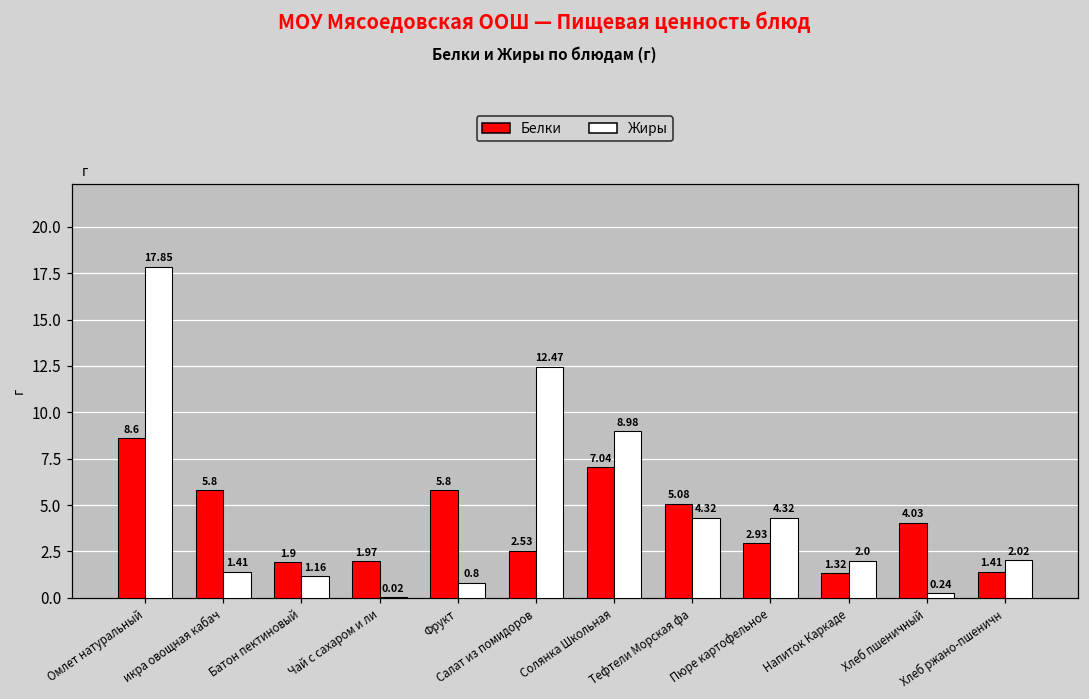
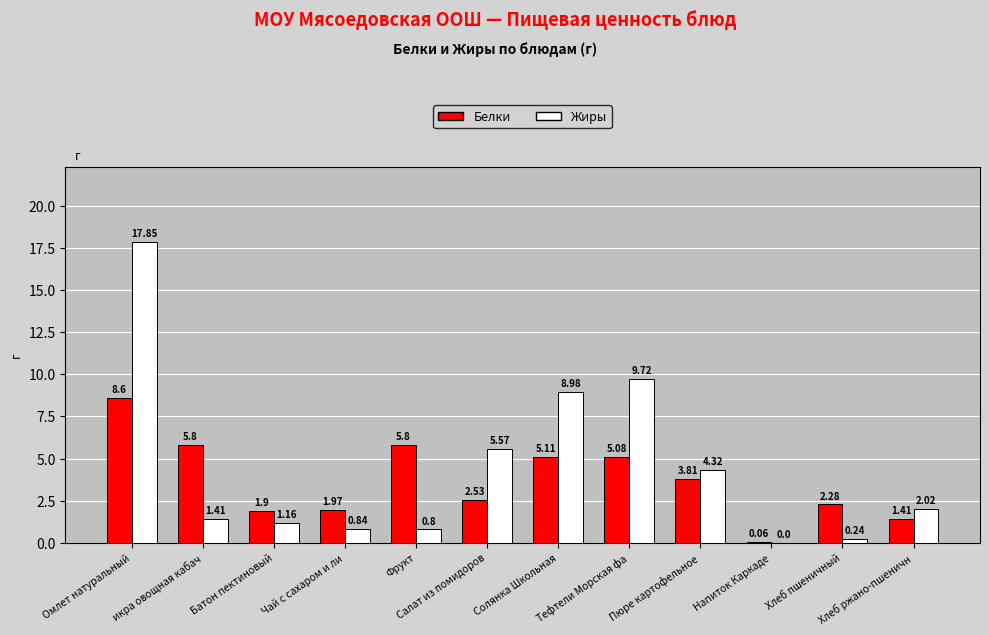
Жиры, Чай с сахаром и ли: 0.02 -> 0.84
Жиры, Салат из помидоров: 12.47 -> 5.57
Белки, Солянка Школьная: 7.04 -> 5.11
Жиры, Тефтели Морская фа: 4.32 -> 9.72
Белки, Пюре картофельное: 2.93 -> 3.81
Белки, Напиток Каркаде: 1.32 -> 0.06
Жиры, Напиток Каркаде: 2.0 -> 0.0
Белки, Хлеб пшеничный: 4.03 -> 2.28
